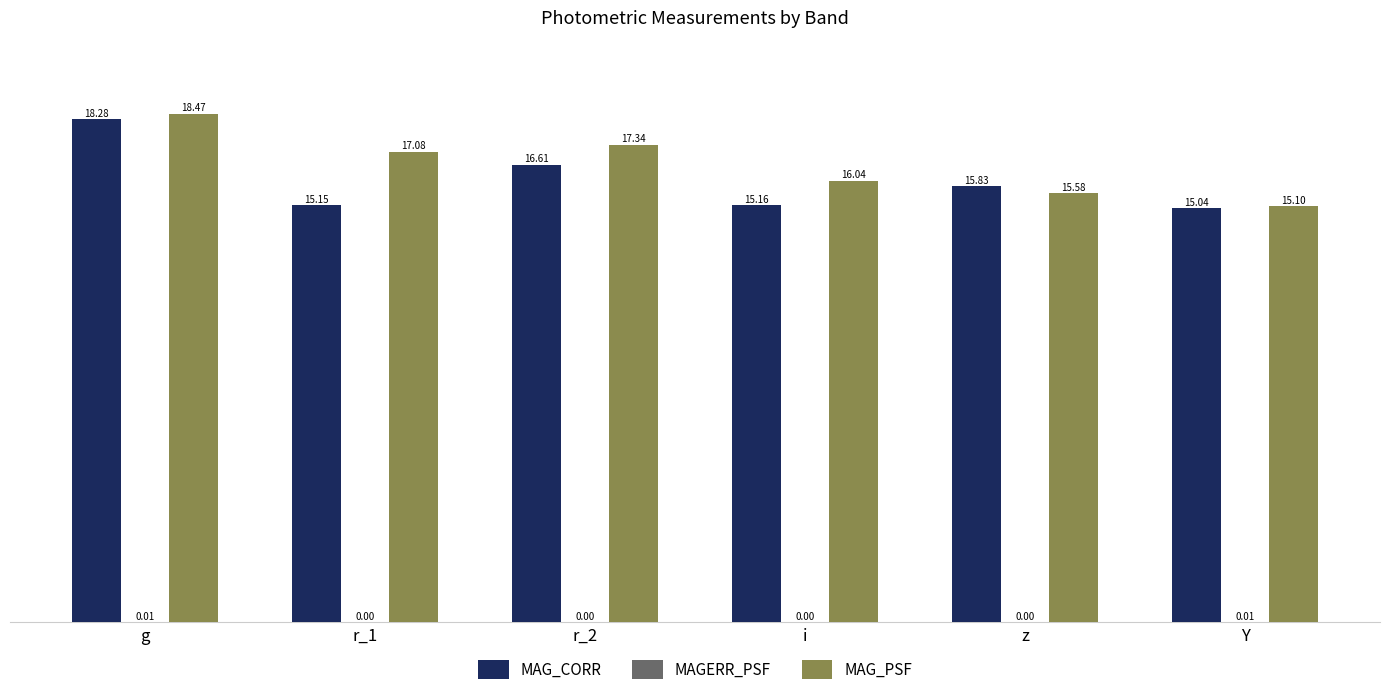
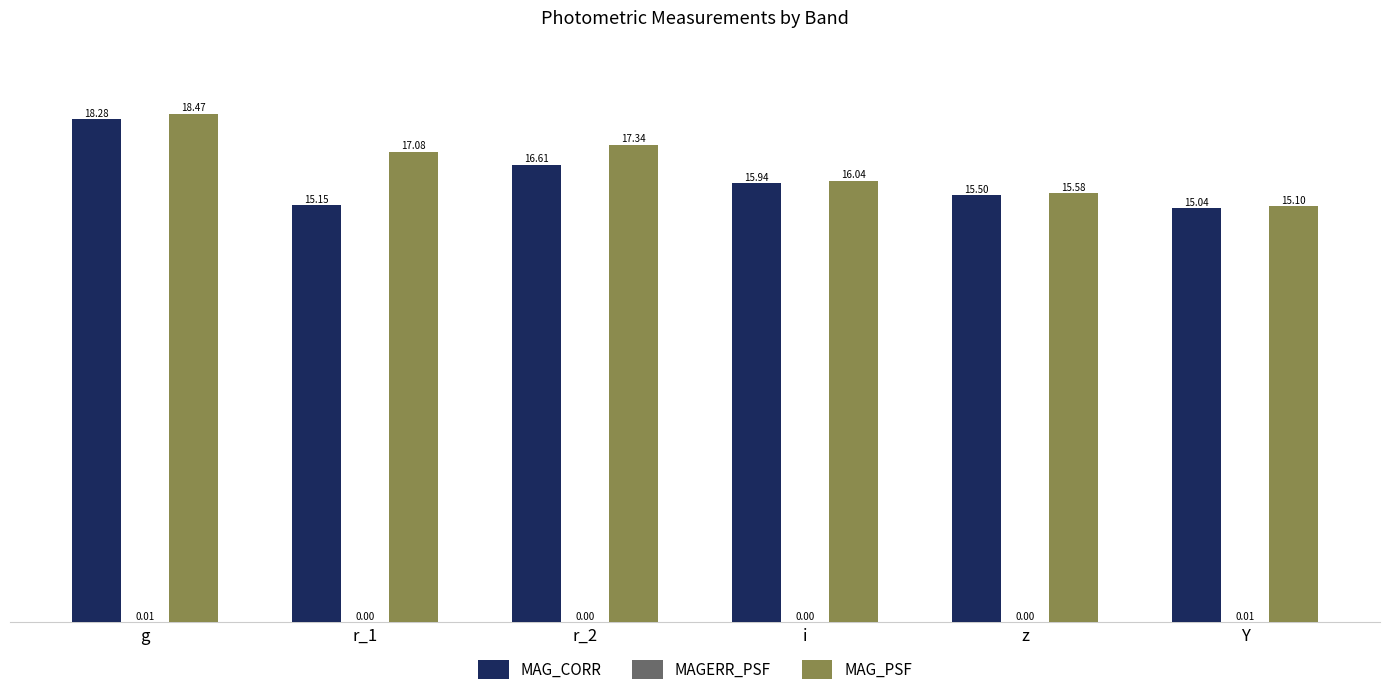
MAG_CORR, i: 15.16 -> 15.94
MAG_CORR, z: 15.83 -> 15.50
